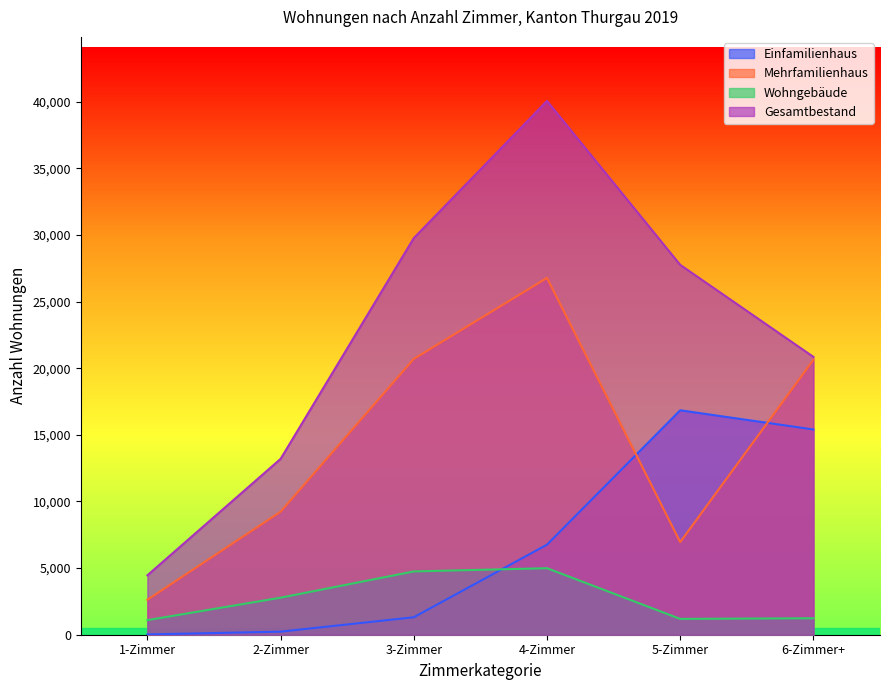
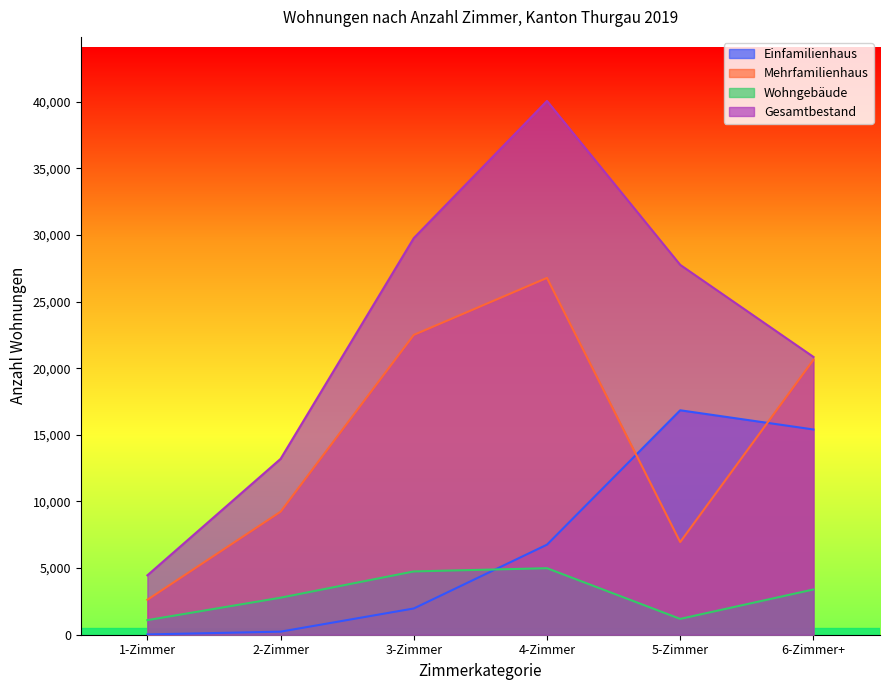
Einfamilienhaus, 3-Zimmer: 1,300 -> 2,000
Mehrfamilienhaus, 3-Zimmer: 20,700 -> 22,500
Wohngebäude, 6-Zimmer+: 1,200 -> 3,400
